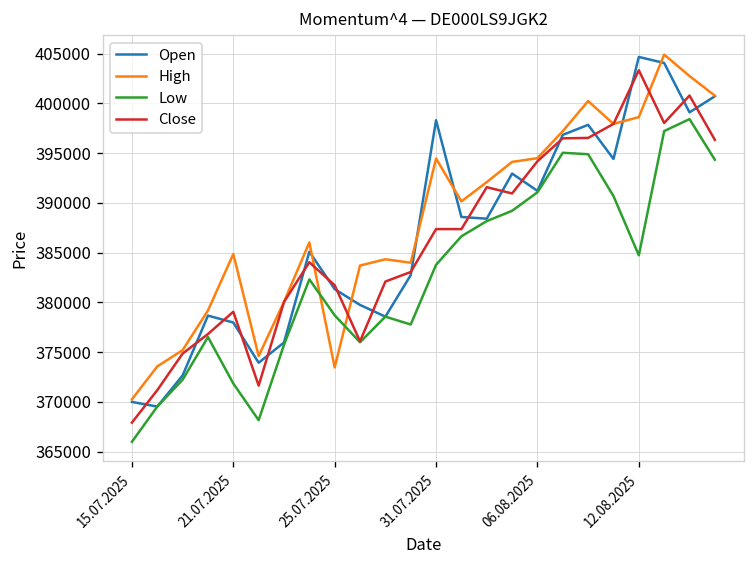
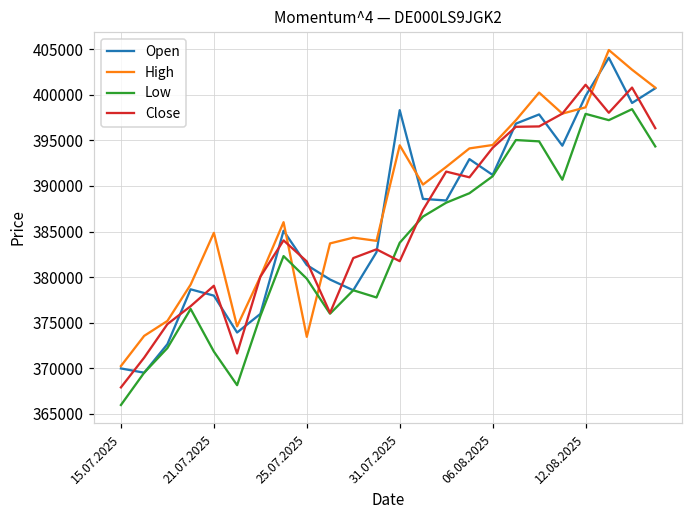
Low, 25.07.2025: 379000 -> 380000
Close, 31.07.2025: 387000 -> 382000
Open, 12.08.2025: 405000 -> 400000
Low, 12.08.2025: 385000 -> 398000
Close, 12.08.2025: 403000 -> 401000
